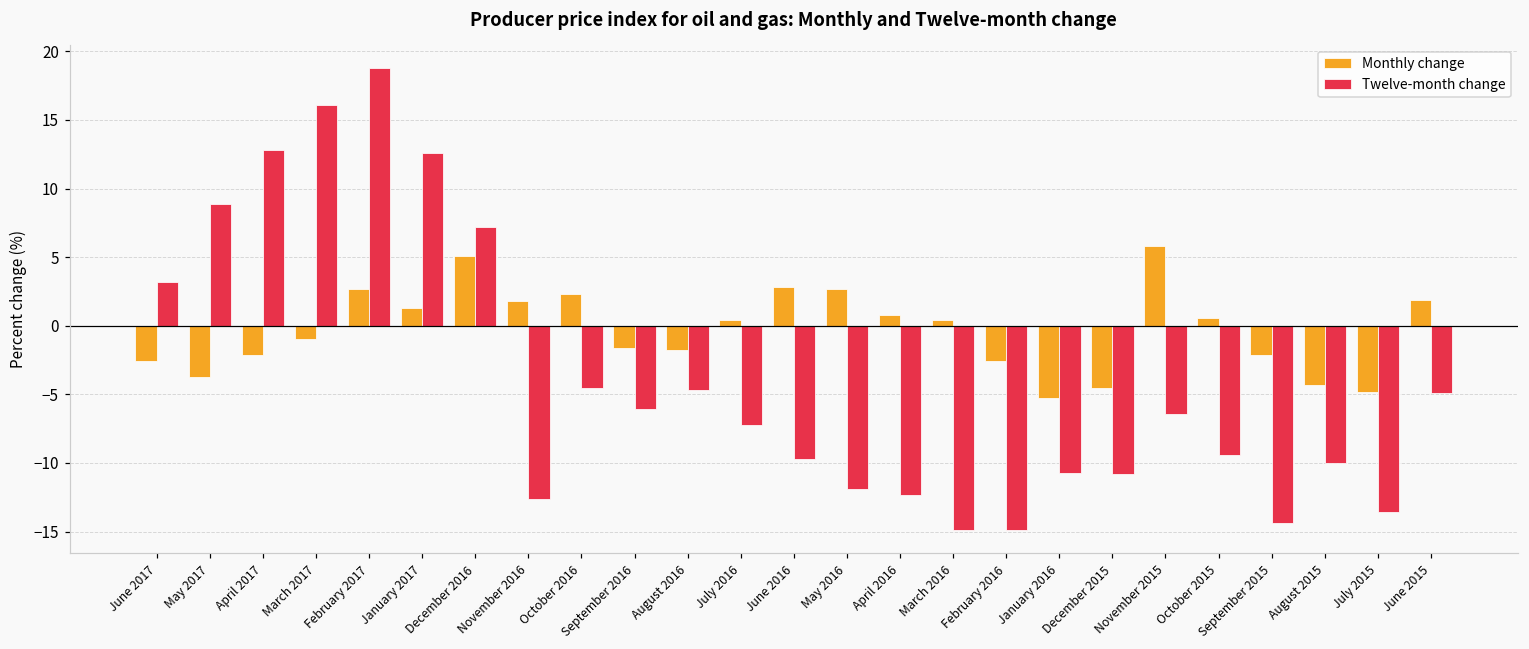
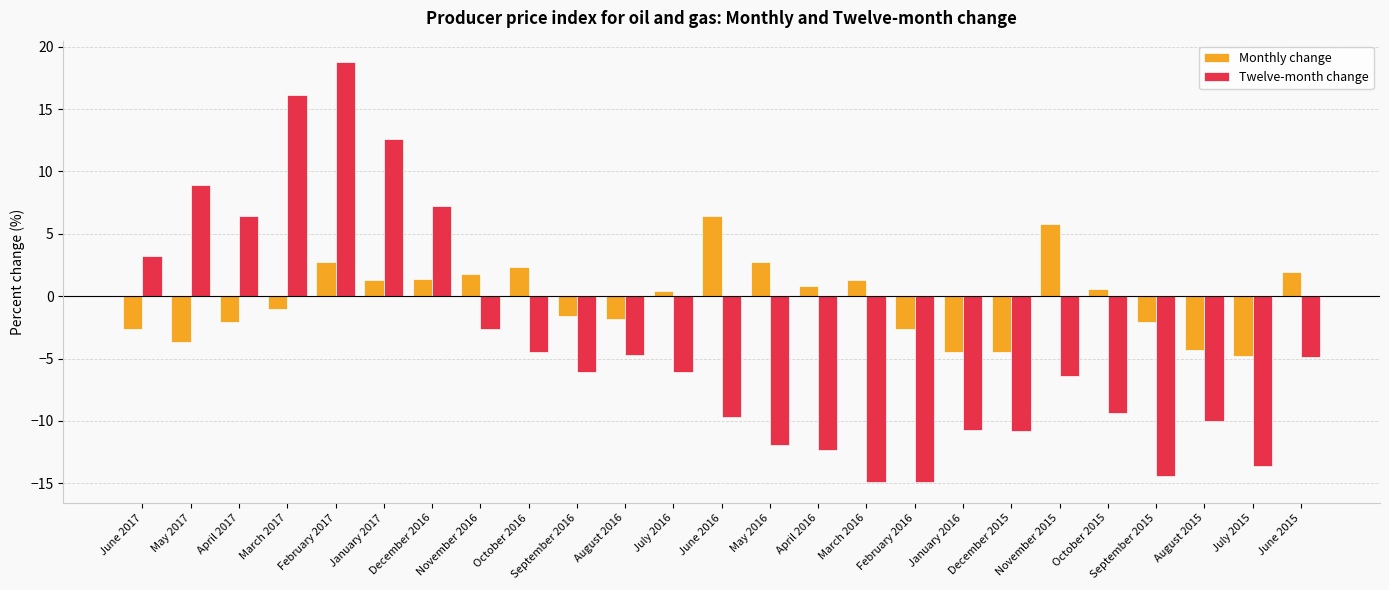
Twelve-month change, April 2017: 12.8 -> 6.4
Monthly change, December 2016: 5.1 -> 1.4
Twelve-month change, November 2016: -12.6 -> -2.6
Twelve-month change, July 2016: -7.2 -> -6.1
Monthly change, June 2016: 2.8 -> 6.4
Monthly change, March 2016: 0.4 -> 1.3
Monthly change, January 2016: -5.3 -> -4.5
